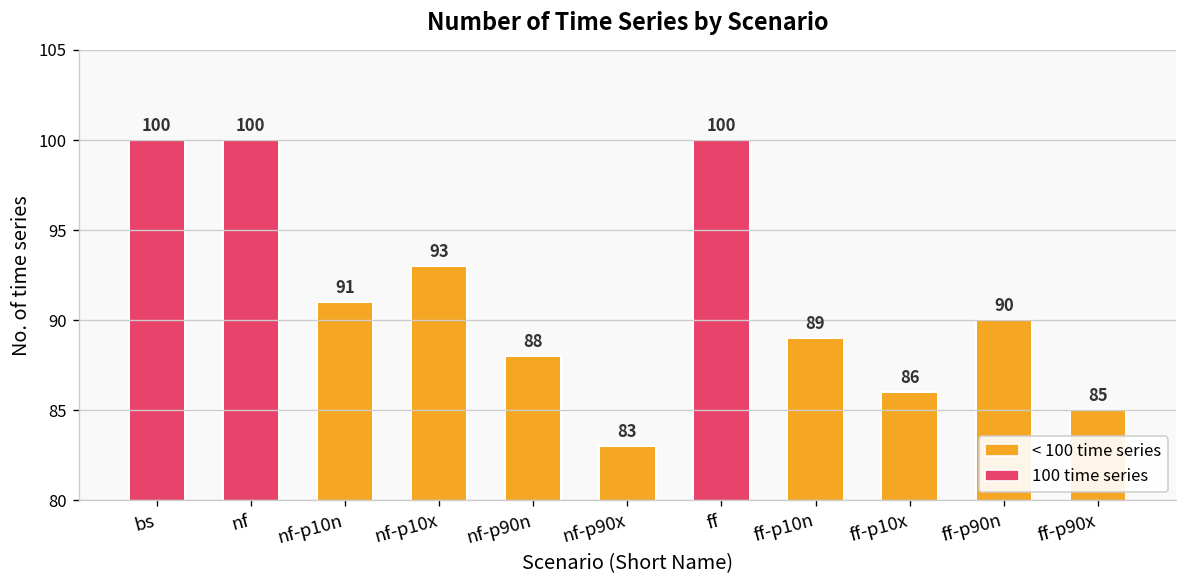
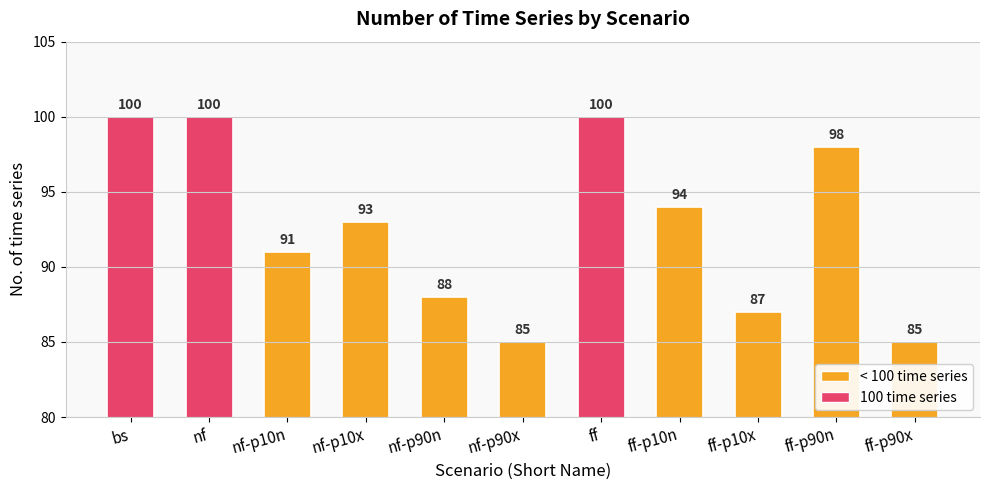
nf-p90x: 83 -> 85
ff-p10n: 89 -> 94
ff-p10x: 86 -> 87
ff-p90n: 90 -> 98
